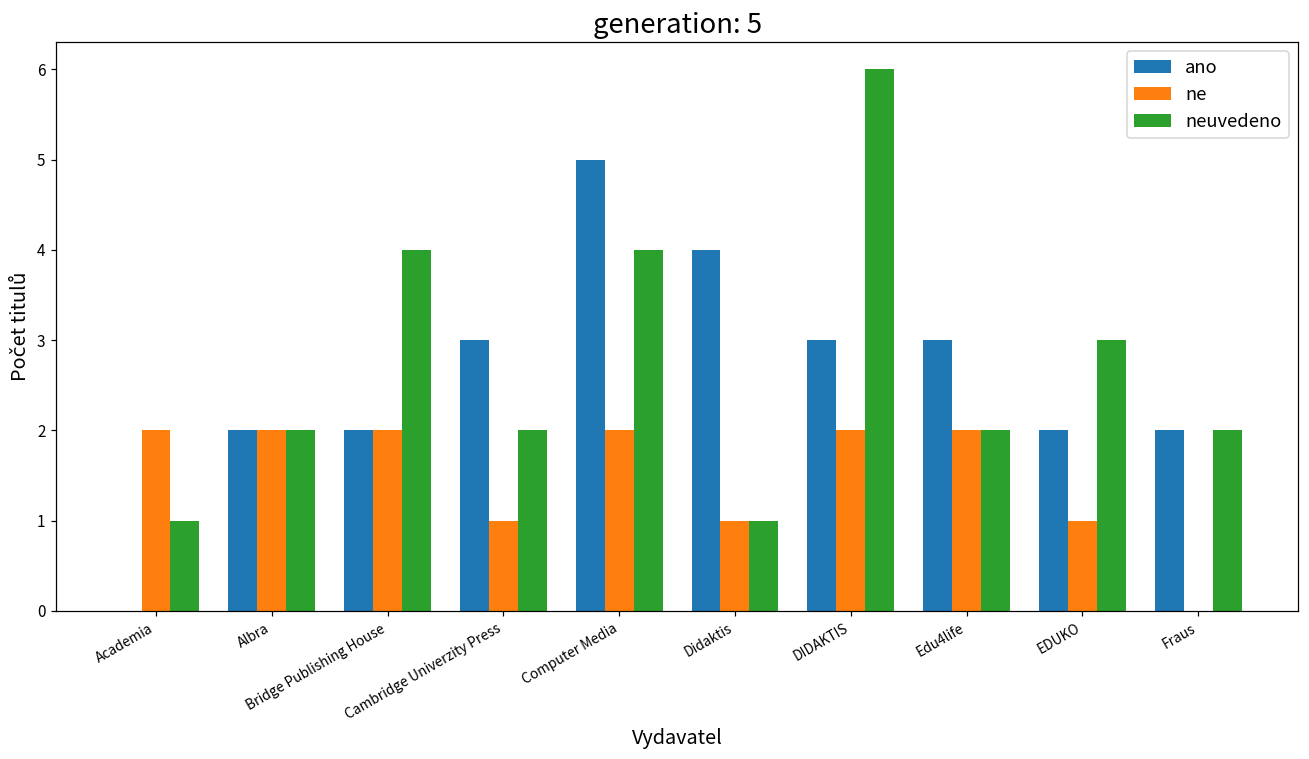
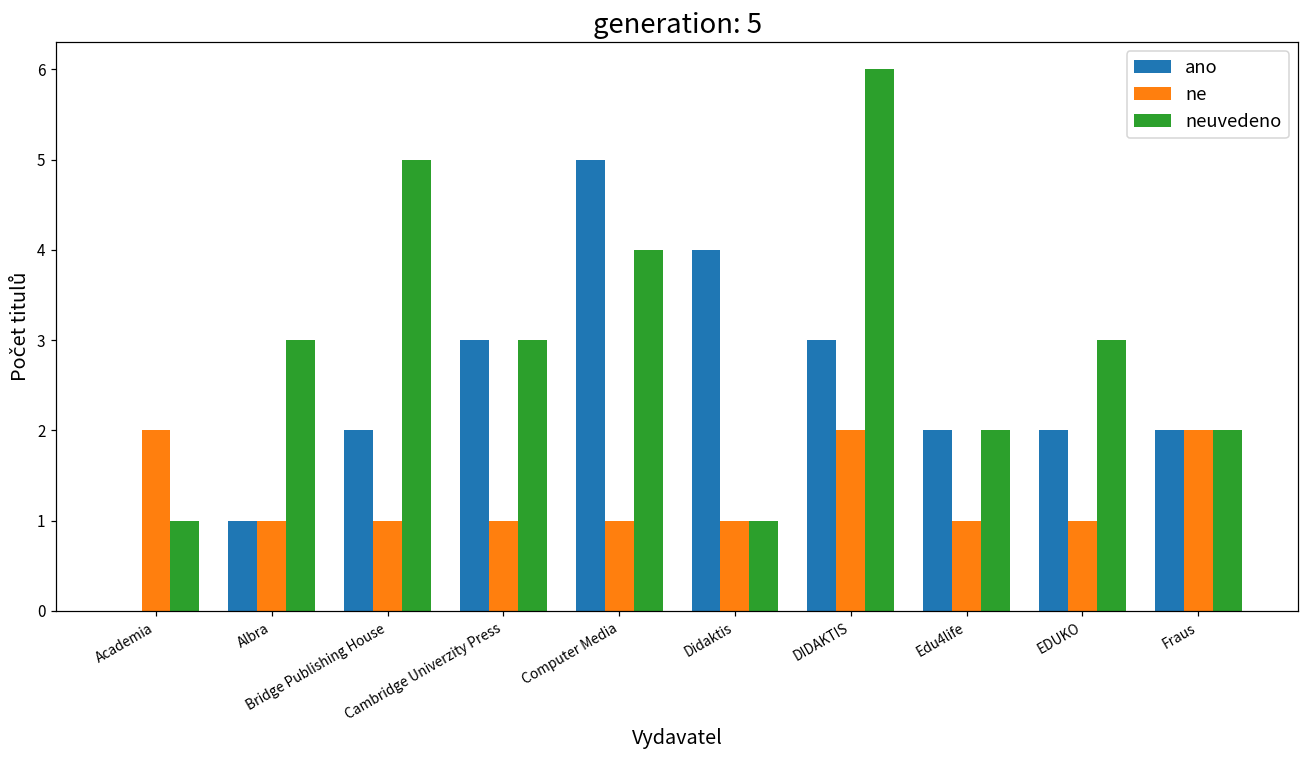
ano, Albra: 2 -> 1
ne, Albra: 2 -> 1
neuvedeno, Albra: 2 -> 3
ne, Bridge Publishing House: 2 -> 1
neuvedeno, Bridge Publishing House: 4 -> 5
neuvedeno, Cambridge Univerzity Press: 2 -> 3
ne, Computer Media: 2 -> 1
ano, Edu4life: 3 -> 2
ne, Edu4life: 2 -> 1
ne, Fraus: 0 -> 2
